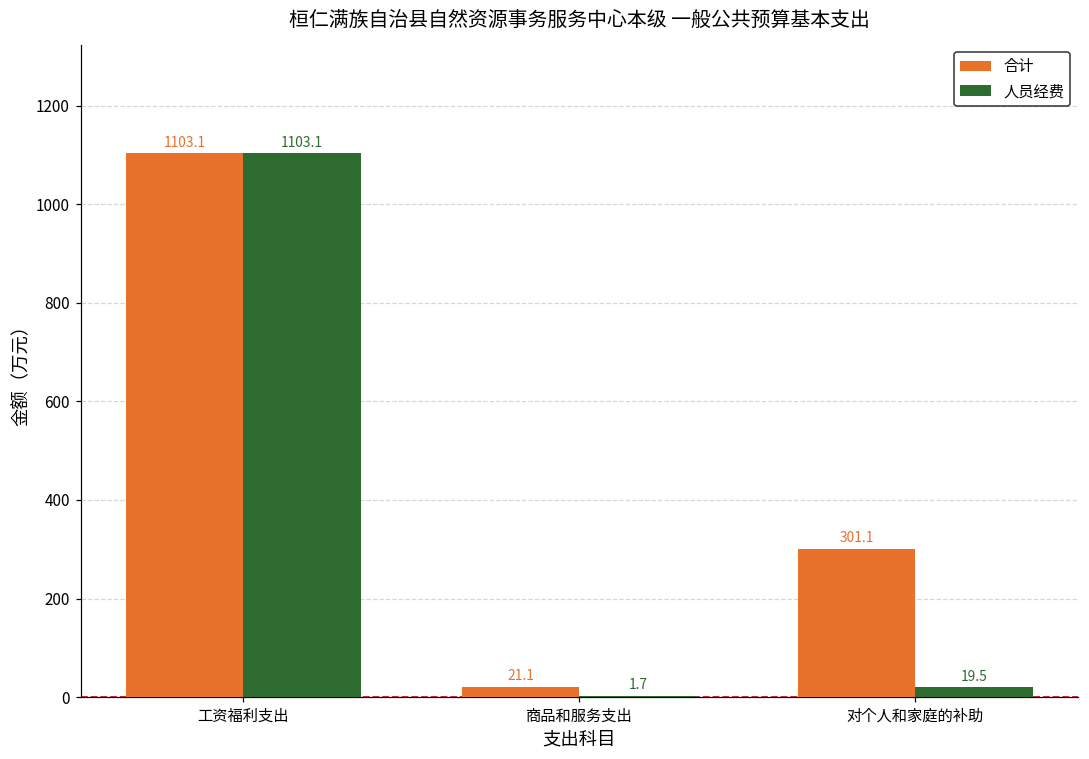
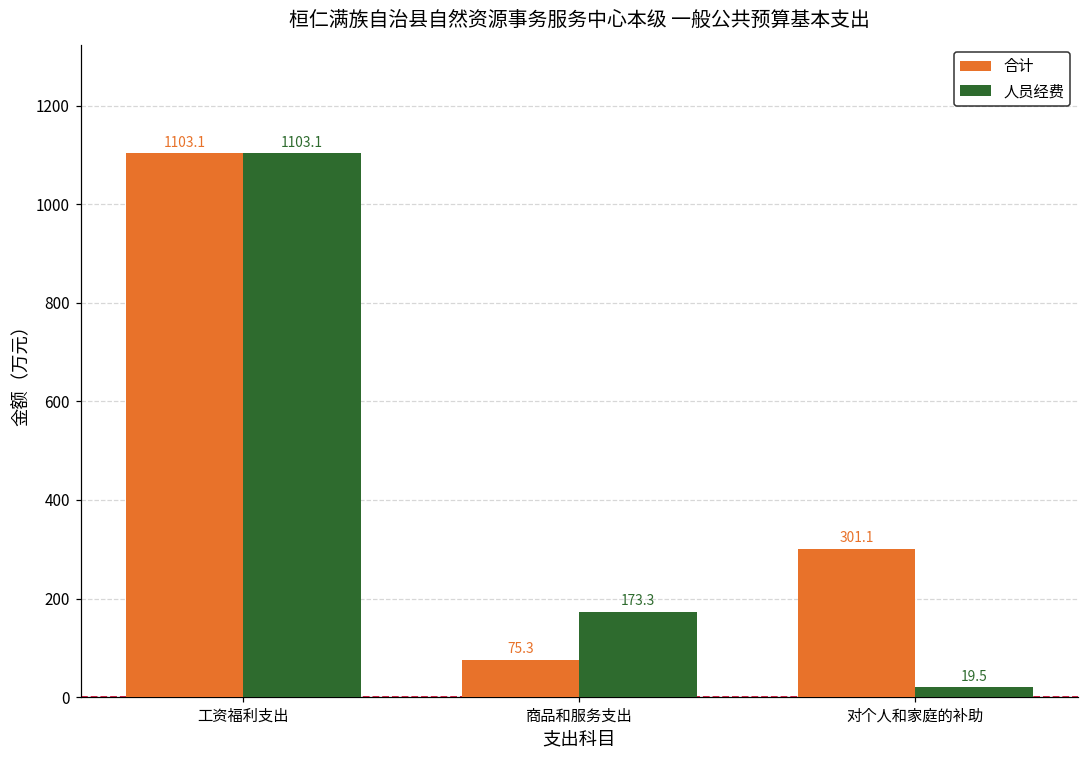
合计, 商品和服务支出: 21.1 -> 75.3
人员经费, 商品和服务支出: 1.7 -> 173.3
